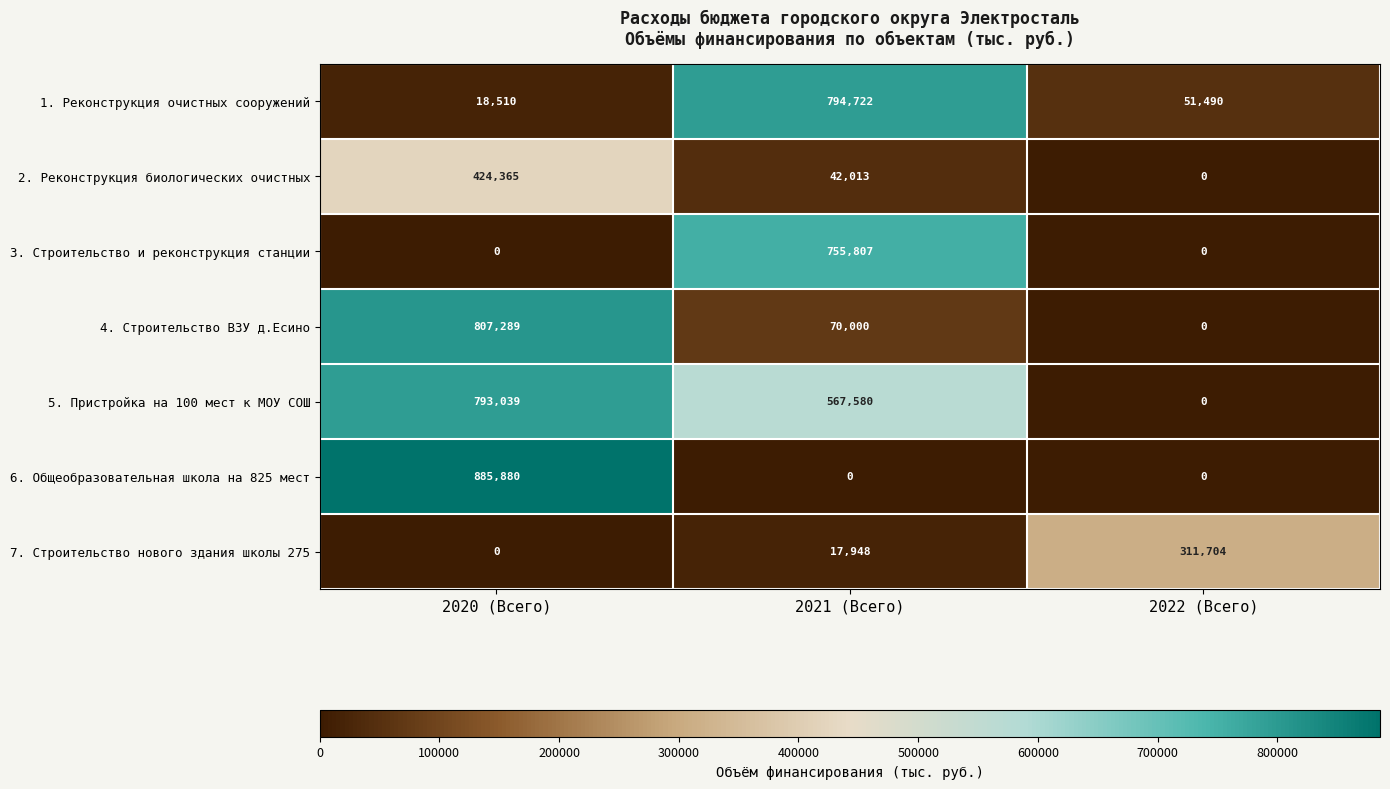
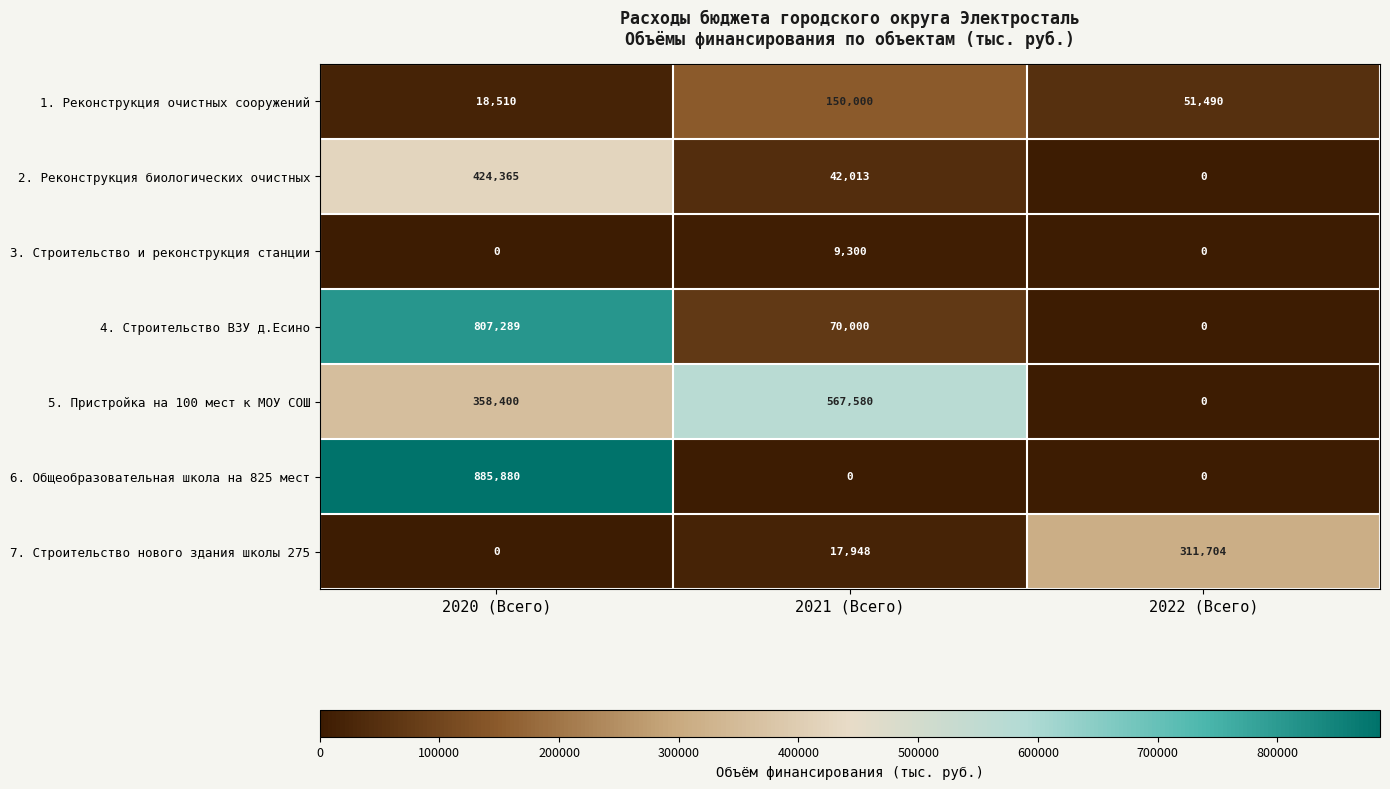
1. Реконструкция очистных сооружений, 2021 (Всего): 794,722 -> 150,000
3. Строительство и реконструкция станции, 2021 (Всего): 755,807 -> 9,300
5. Пристройка на 100 мест к МОУ СОШ, 2020 (Всего): 793,039 -> 358,400
